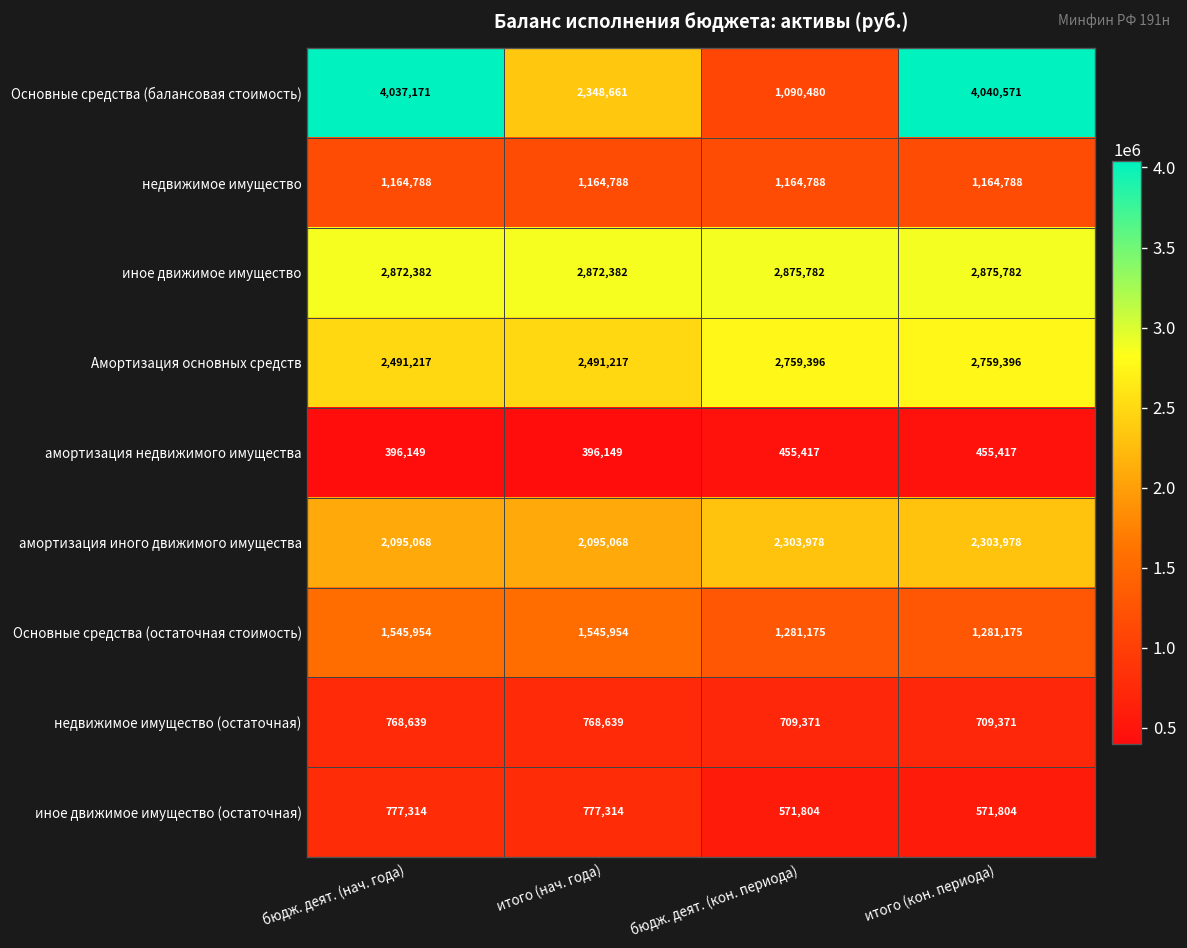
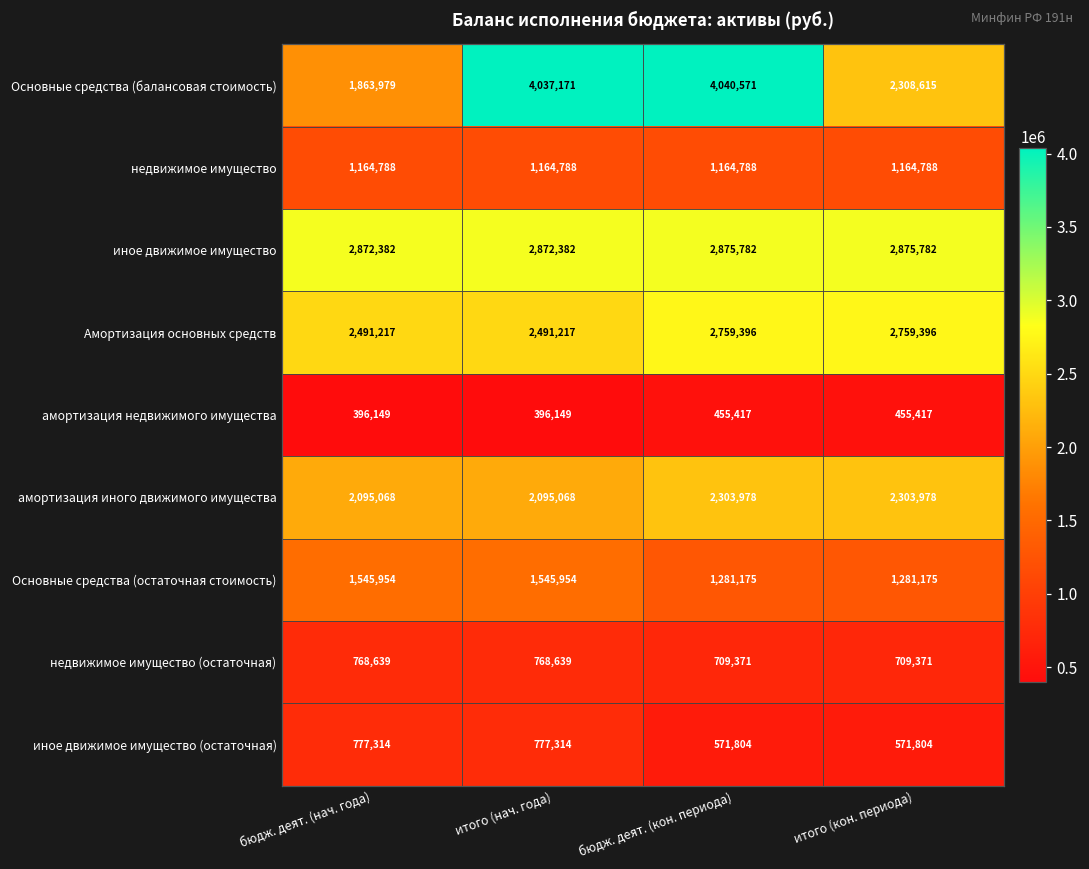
Основные средства (балансовая стоимость), бюдж. деят. (нач. года): 4,037,171 -> 1,863,979
Основные средства (балансовая стоимость), итого (нач. года): 2,348,661 -> 4,037,171
Основные средства (балансовая стоимость), бюдж. деят. (кон. периода): 1,090,480 -> 4,040,571
Основные средства (балансовая стоимость), итого (кон. периода): 4,040,571 -> 2,308,615
